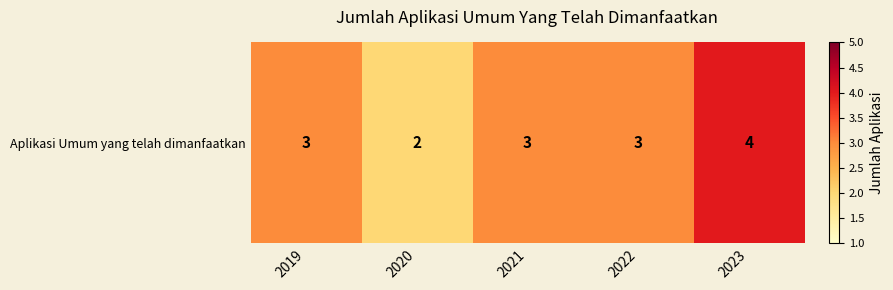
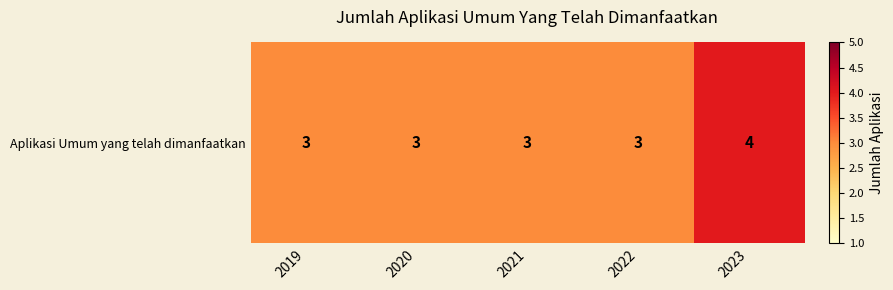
Aplikasi Umum yang telah dimanfaatkan, 2020: 2 -> 3
